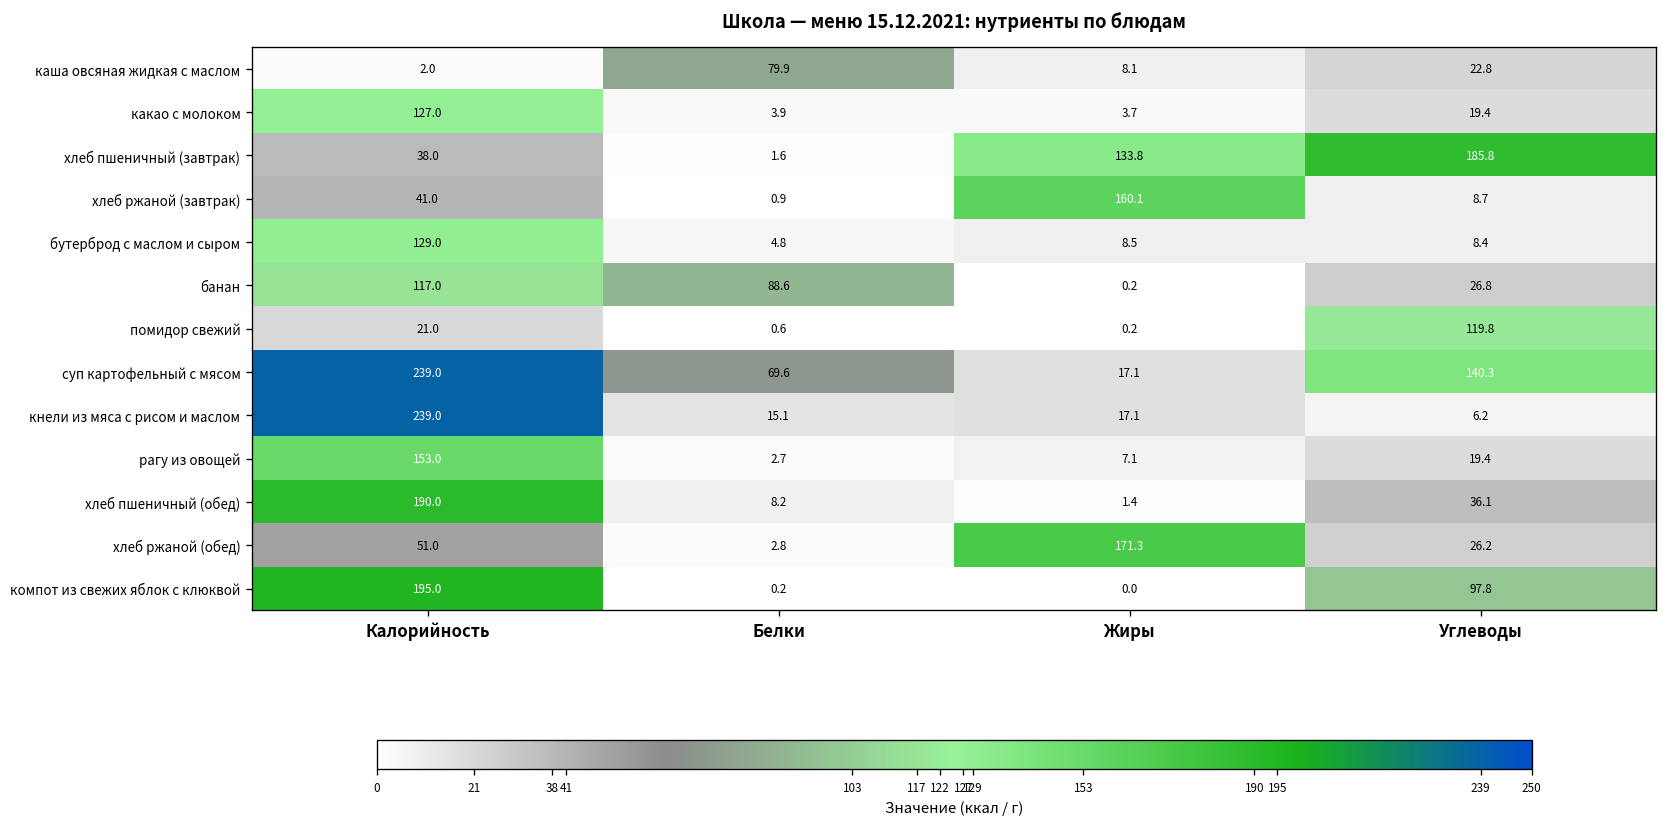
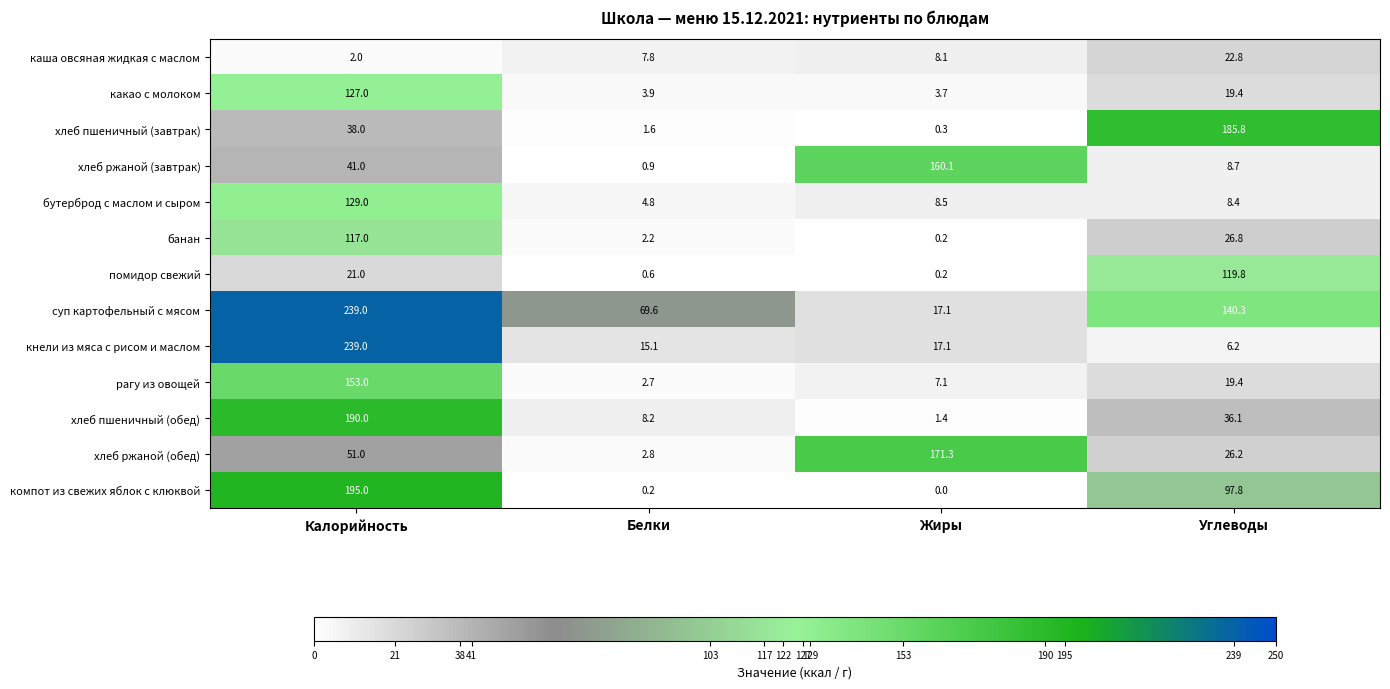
каша овсяная жидкая с маслом, Белки: 79.9 -> 7.8
хлеб пшеничный (завтрак), Жиры: 133.8 -> 0.3
банан, Белки: 88.6 -> 2.2
